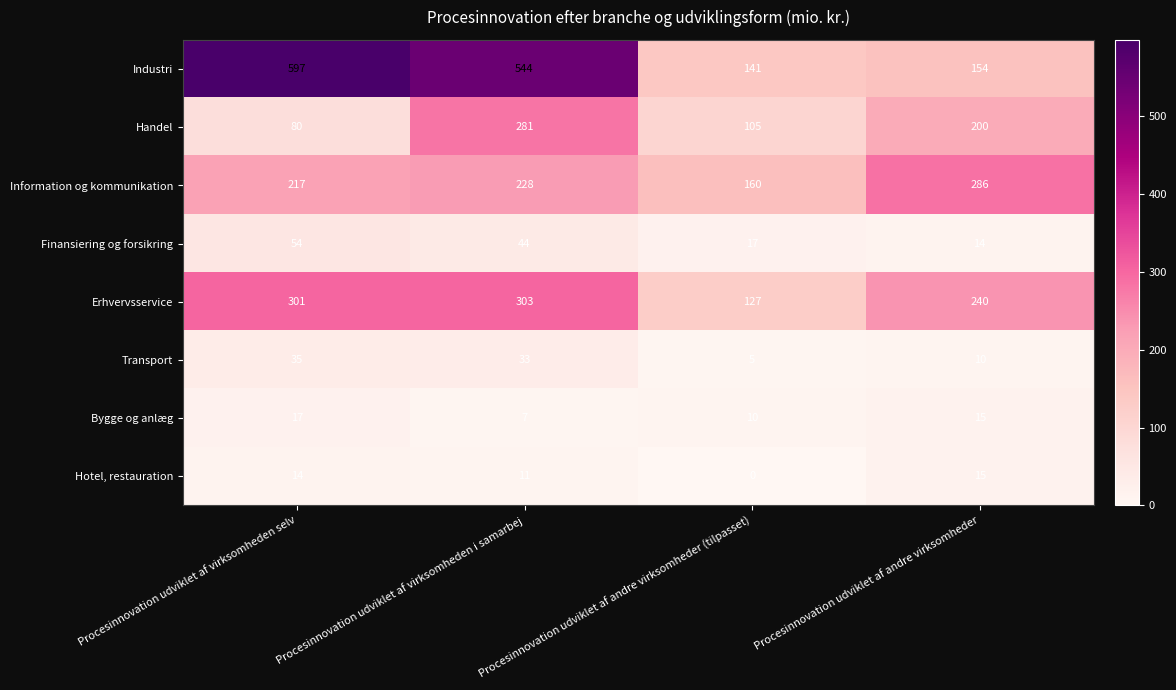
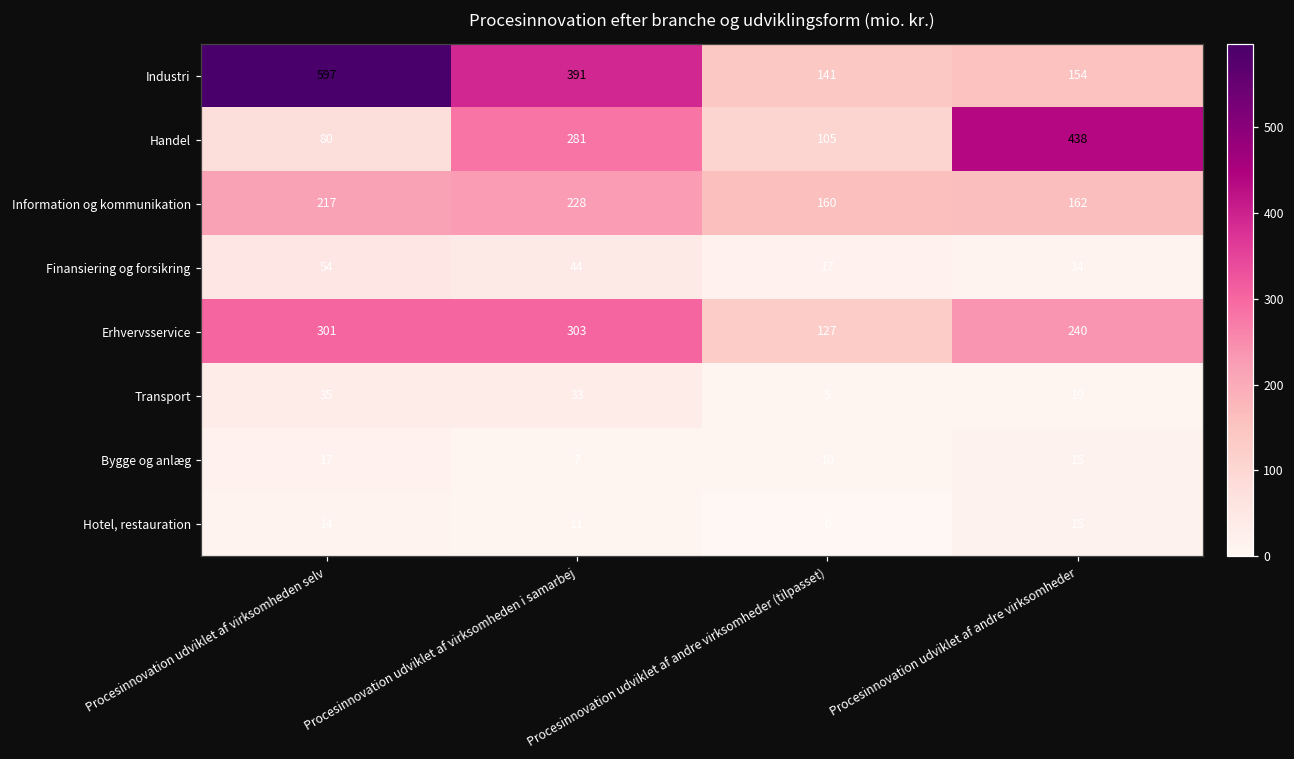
Industri, Procesinnovation udviklet af virksomheden i samarbej: 544 -> 391
Handel, Procesinnovation udviklet af andre virksomheder: 200 -> 438
Information og kommunikation, Procesinnovation udviklet af andre virksomheder: 286 -> 162
